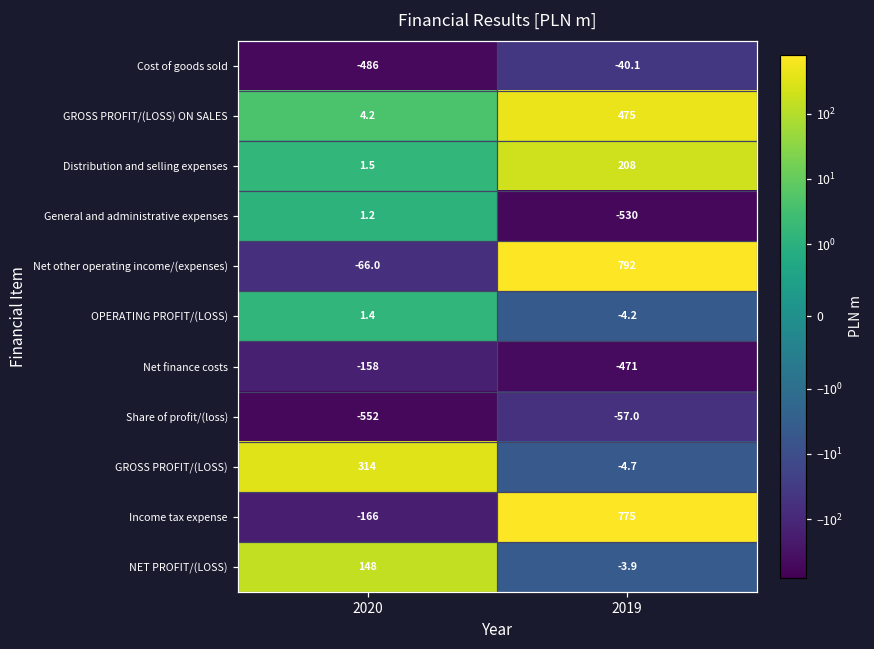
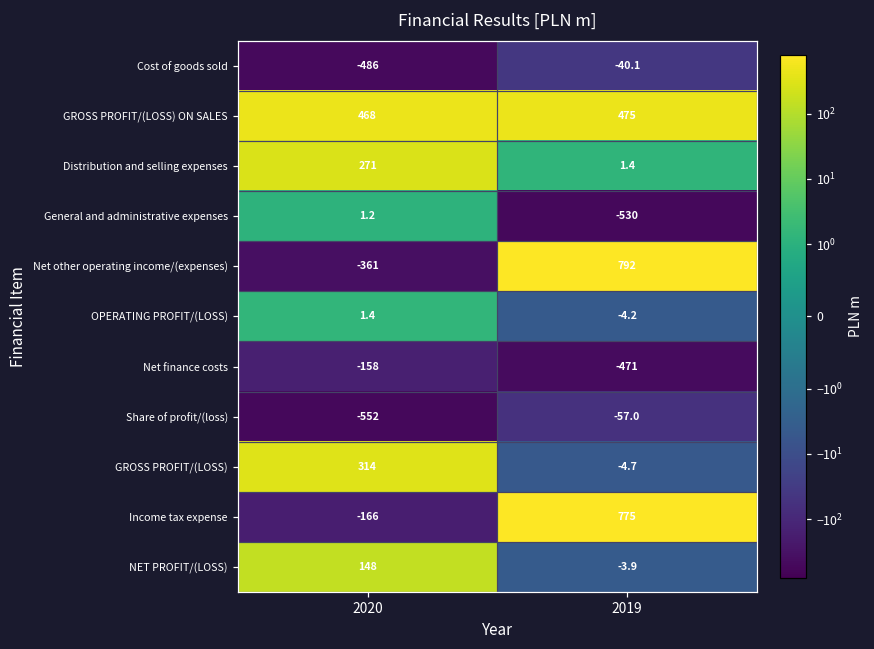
GROSS PROFIT/(LOSS) ON SALES, 2020: 4.2 -> 468
Distribution and selling expenses, 2020: 1.5 -> 271
Distribution and selling expenses, 2019: 208 -> 1.4
Net other operating income/(expenses), 2020: -66.0 -> -361
